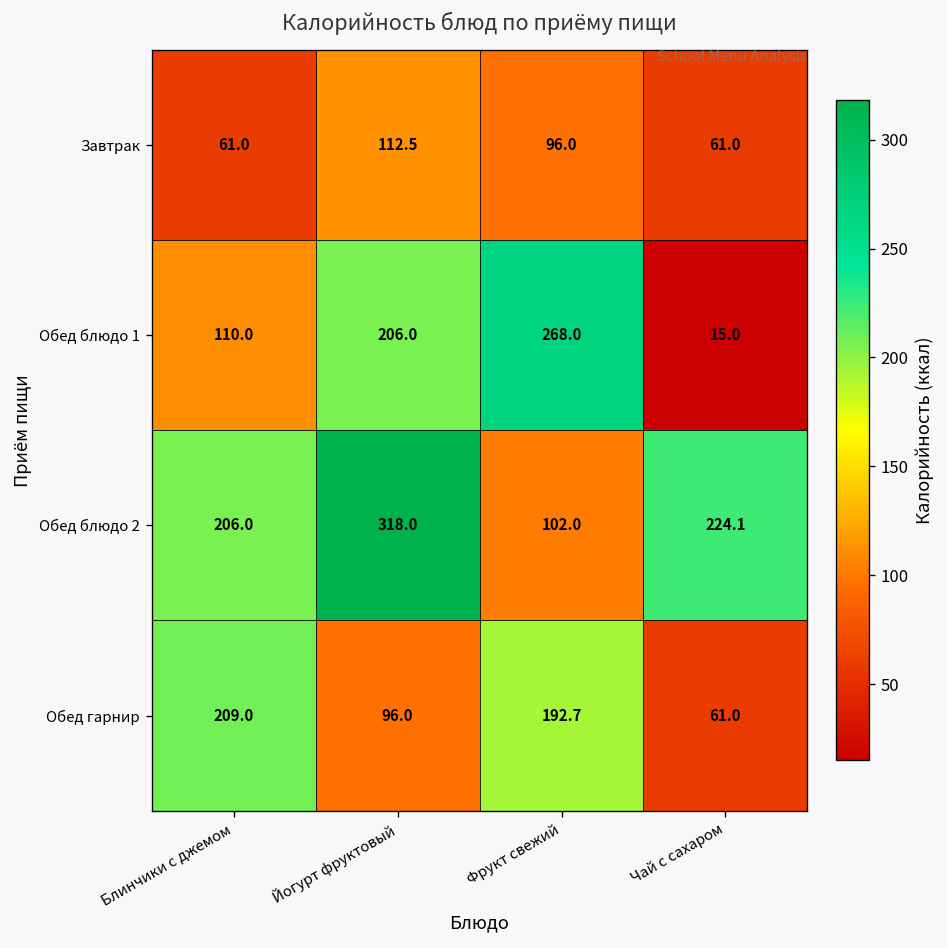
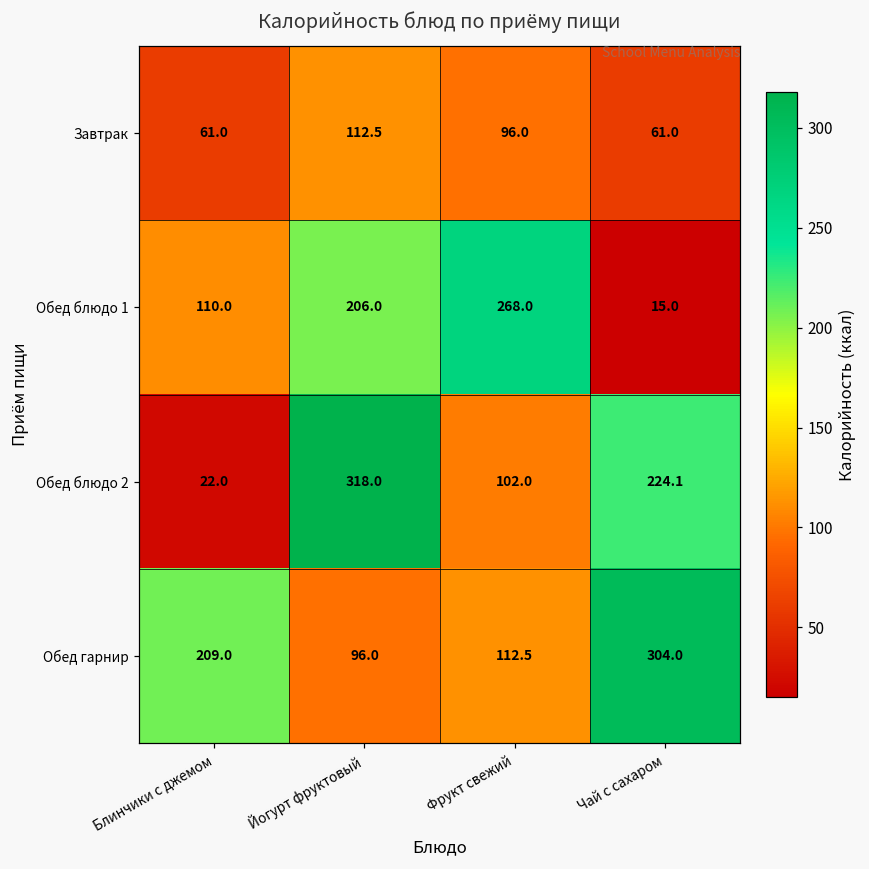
Обед блюдо 2, Блинчики с джемом: 206.0 -> 22.0
Обед гарнир, Фрукт свежий: 192.7 -> 112.5
Обед гарнир, Чай с сахаром: 61.0 -> 304.0
